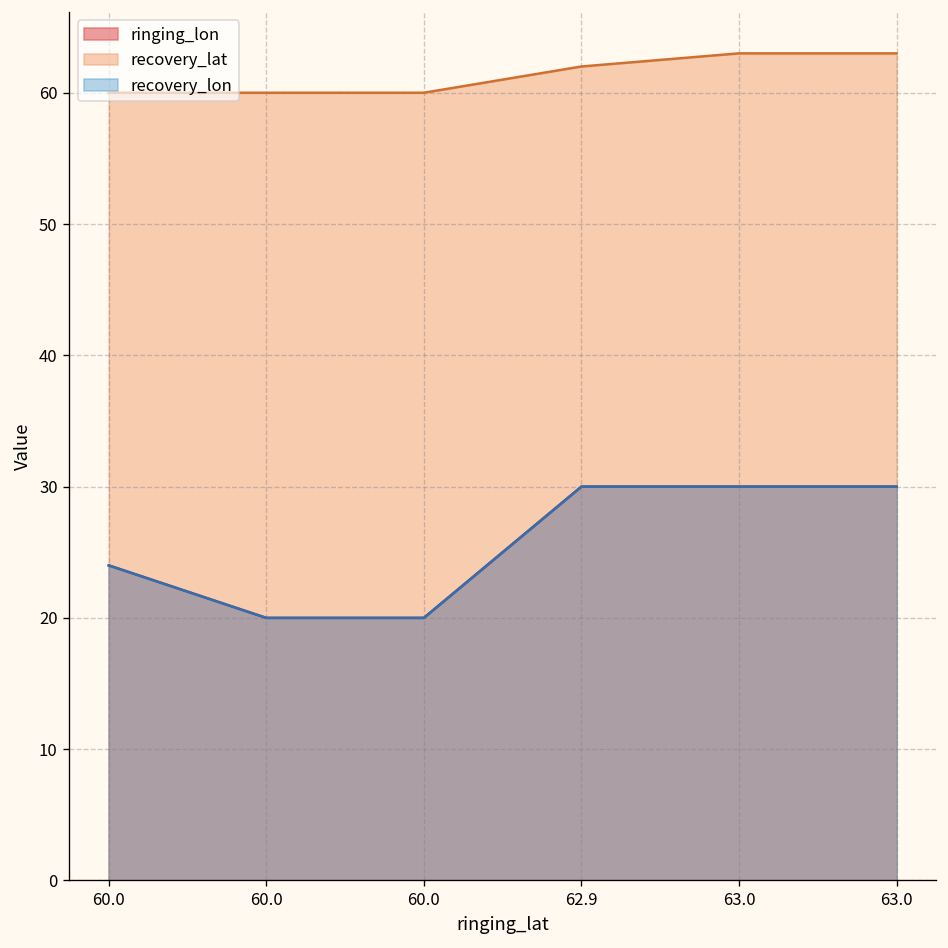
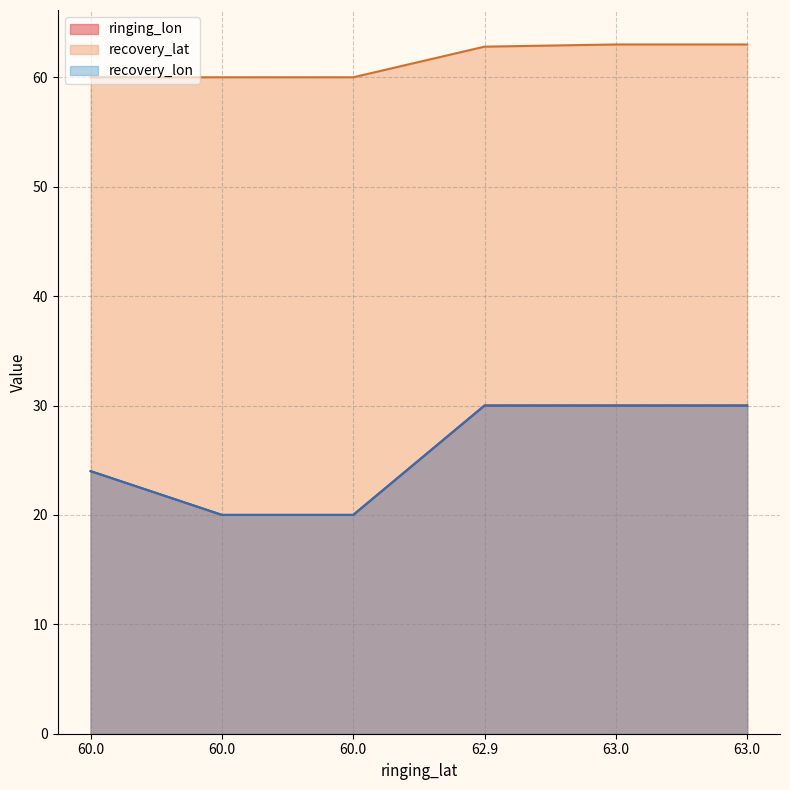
recovery_lat, 62.9: 62.0 -> 62.8
